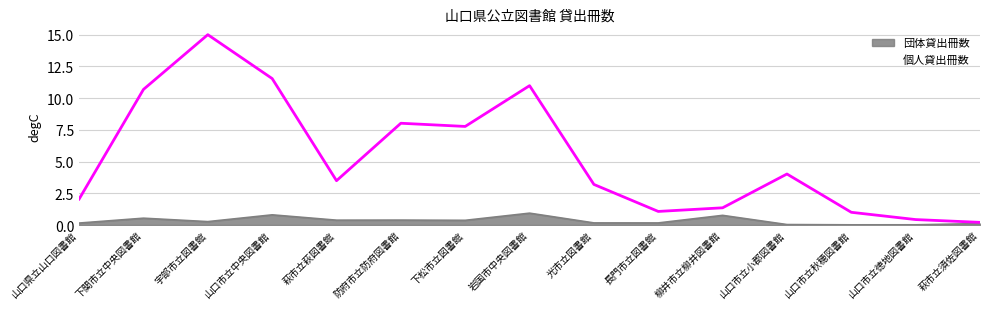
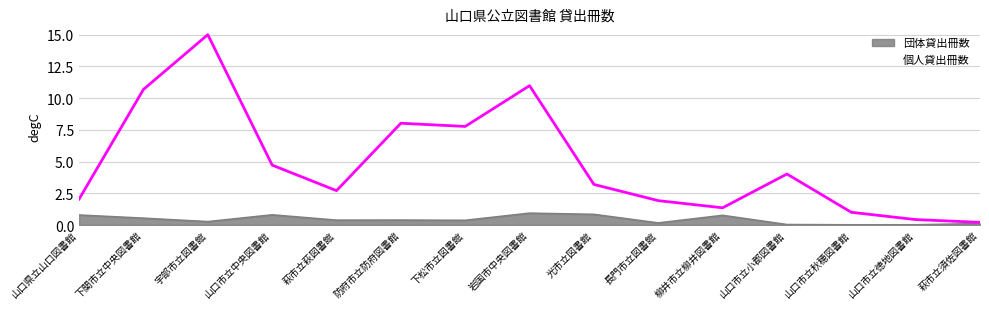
団体貸出冊数, 山口県立山口図書館: 0.2 -> 0.8
個人貸出冊数, 山口市立中央図書館: 11.5 -> 4.7
個人貸出冊数, 萩市立萩図書館: 3.5 -> 2.7
団体貸出冊数, 光市立図書館: 0.2 -> 0.8
個人貸出冊数, 長門市立図書館: 1.1 -> 1.9
